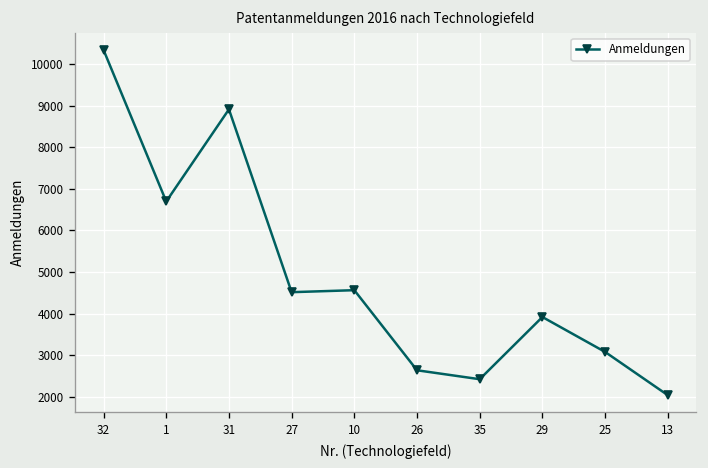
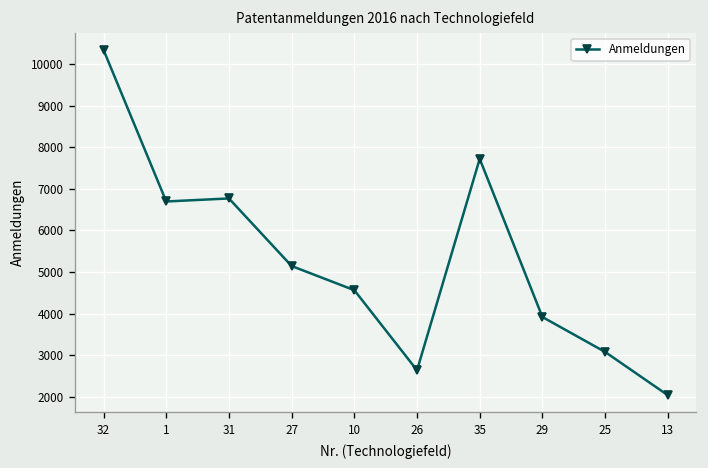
31: 8900 -> 6800
27: 4500 -> 5100
35: 2400 -> 7700
